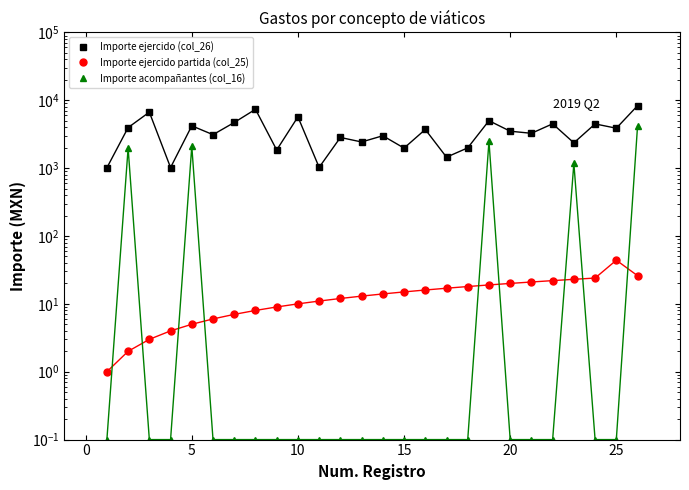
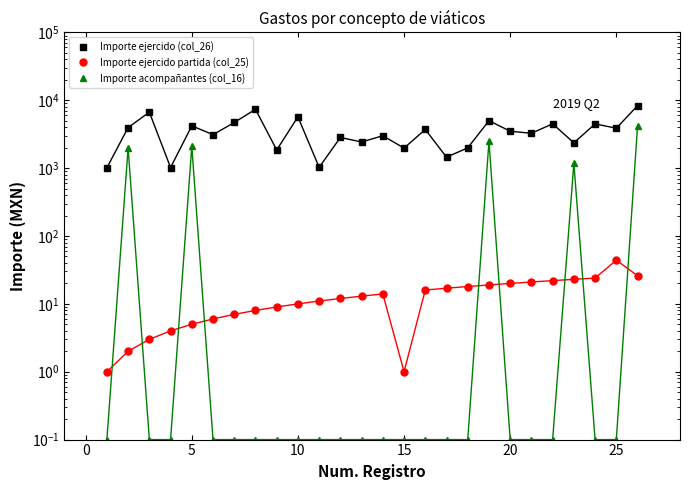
Importe ejercido partida (col_25), 15: 15 -> 1
